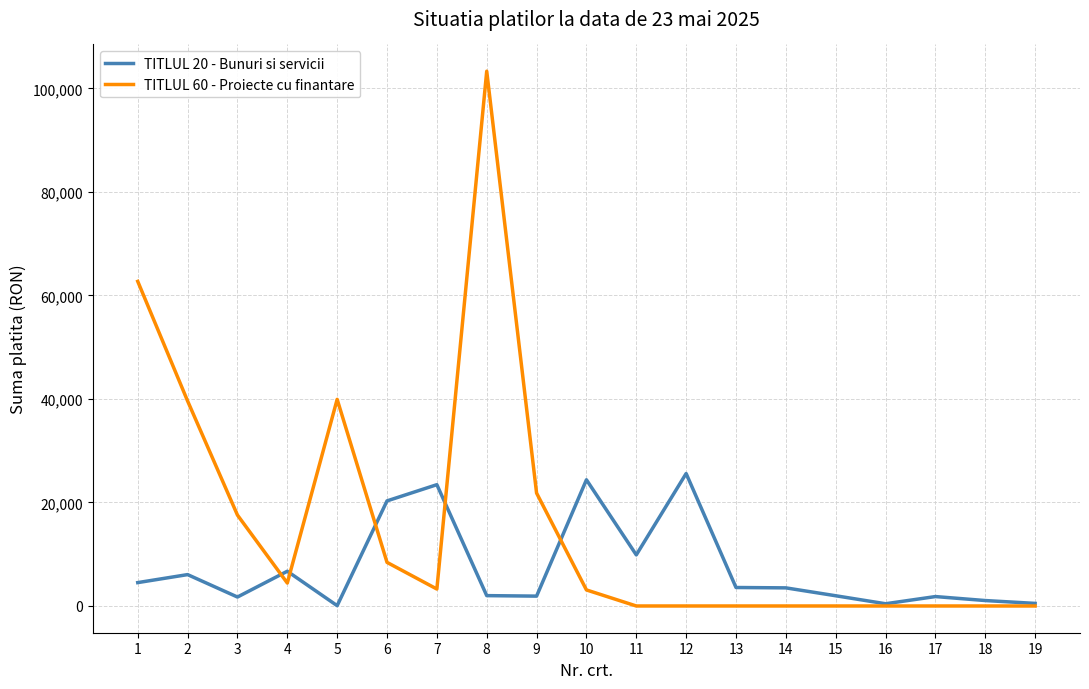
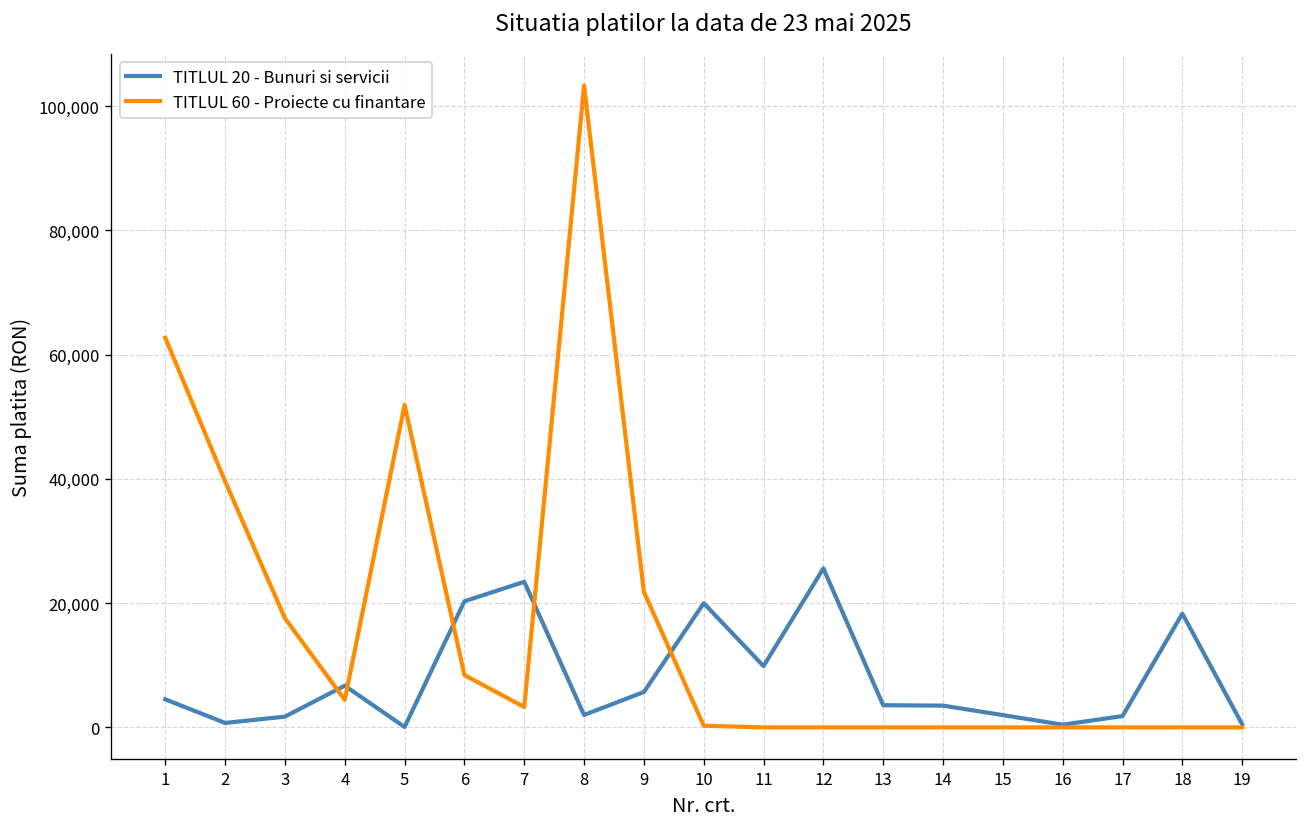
TITLUL 20 - Bunuri si servicii, 2: 6,000 -> 1,000
TITLUL 60 - Proiecte cu finantare, 5: 40,000 -> 52,000
TITLUL 20 - Bunuri si servicii, 9: 2,000 -> 6,000
TITLUL 20 - Bunuri si servicii, 10: 24,000 -> 20,000
TITLUL 60 - Proiecte cu finantare, 10: 3,000 -> 0
TITLUL 20 - Bunuri si servicii, 18: 1,000 -> 18,000
